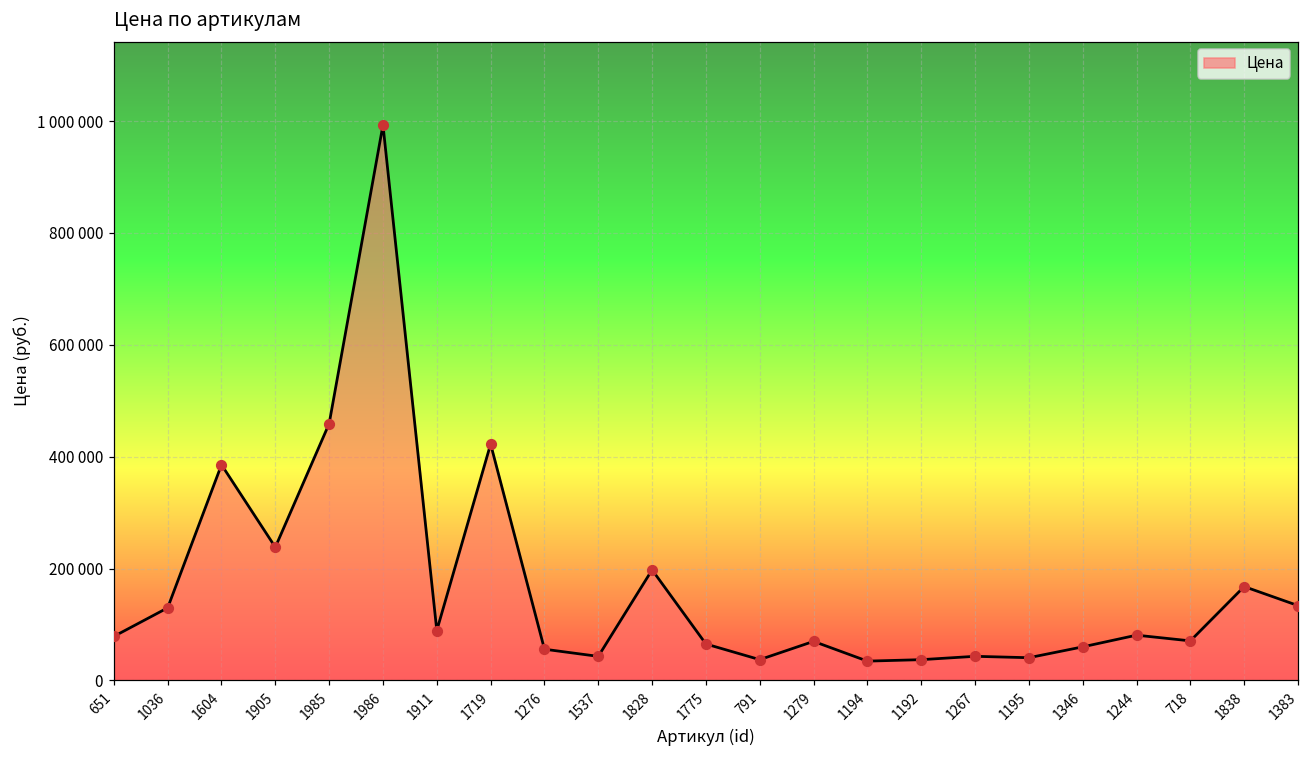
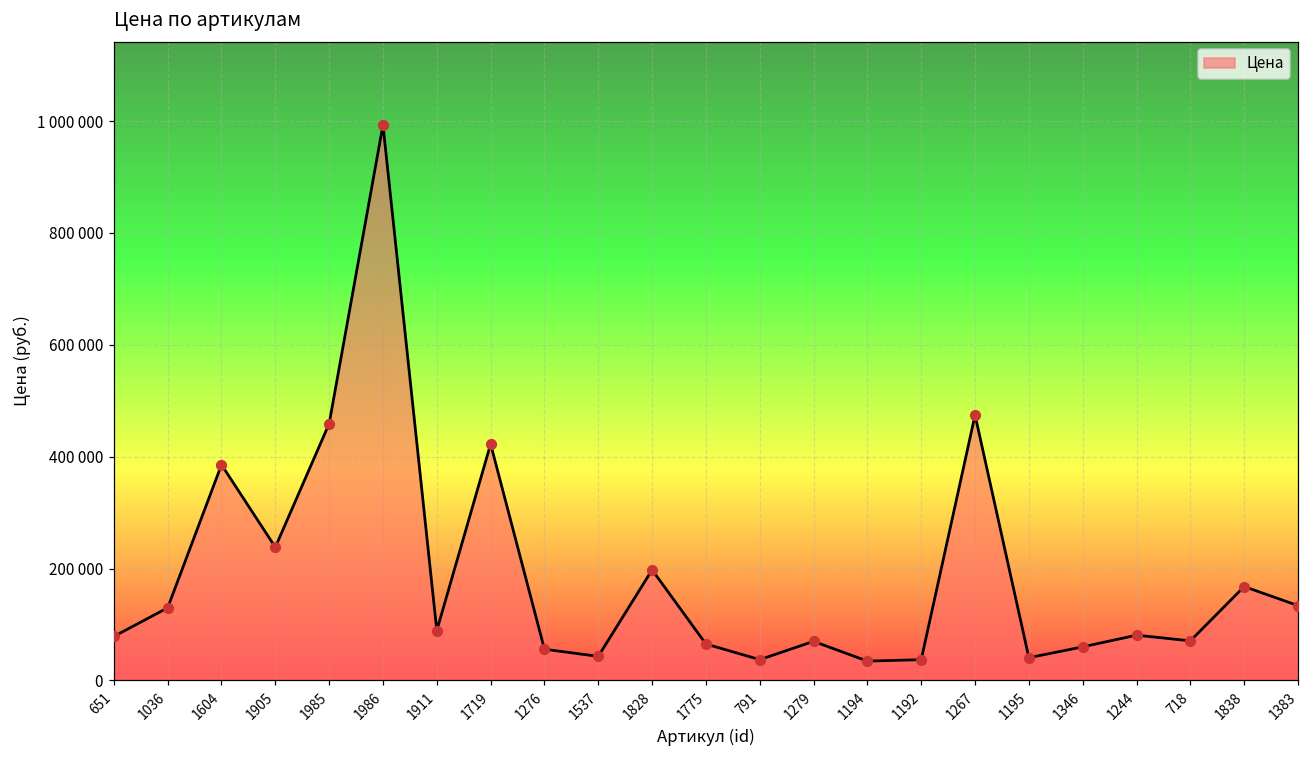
1267: 40000 -> 470000
